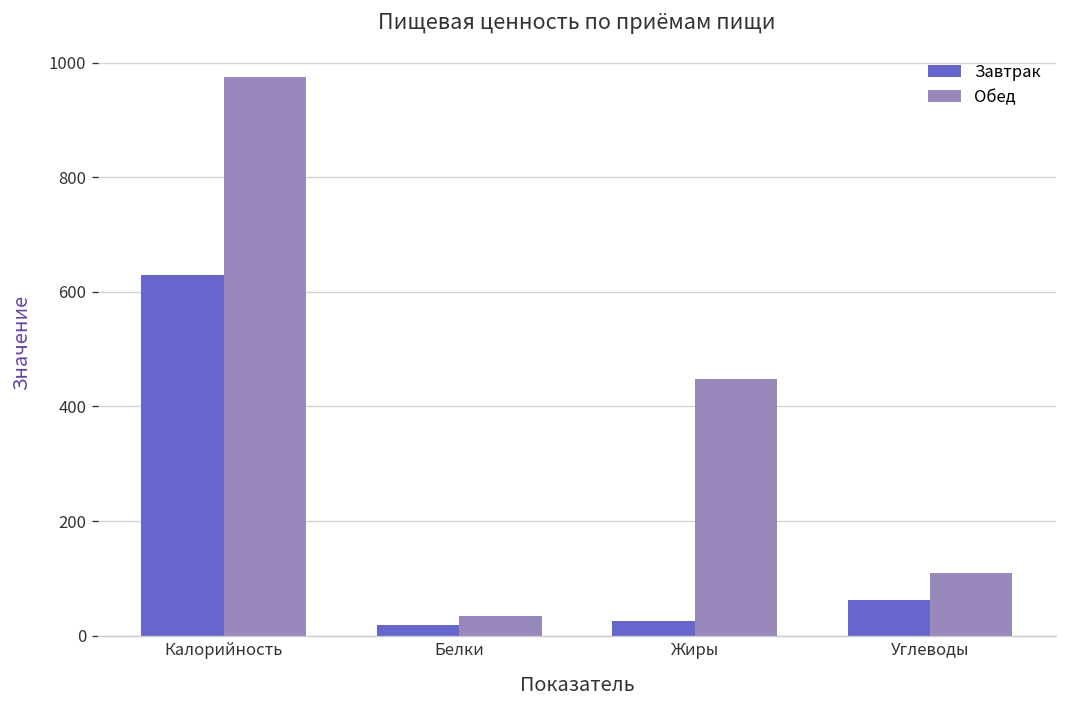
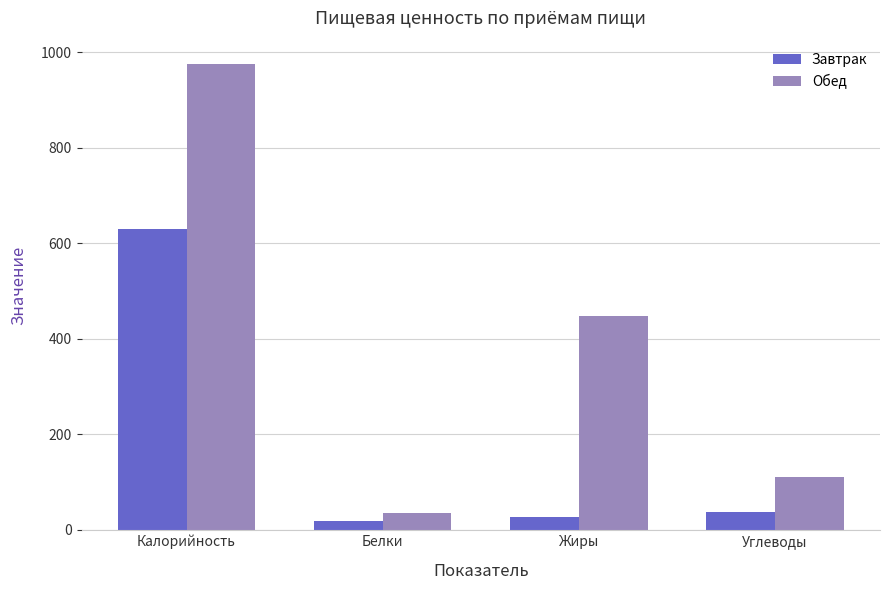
Завтрак, Углеводы: 60 -> 40
